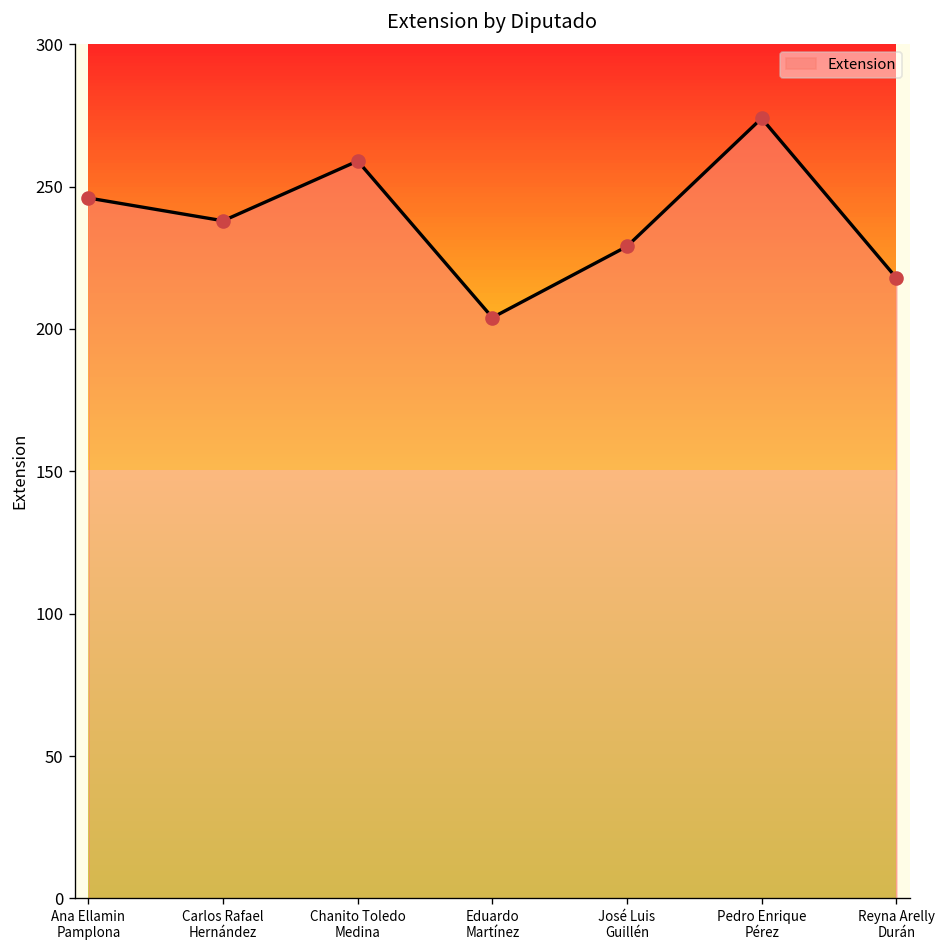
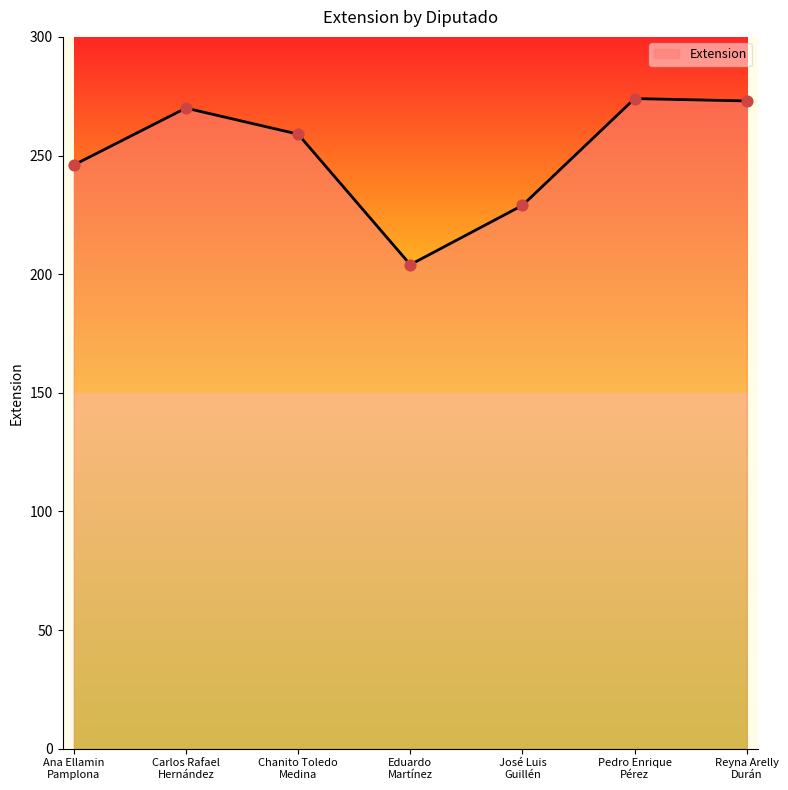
Carlos Rafael Hernández: 238 -> 270
Reyna Arelly Durán: 218 -> 273
